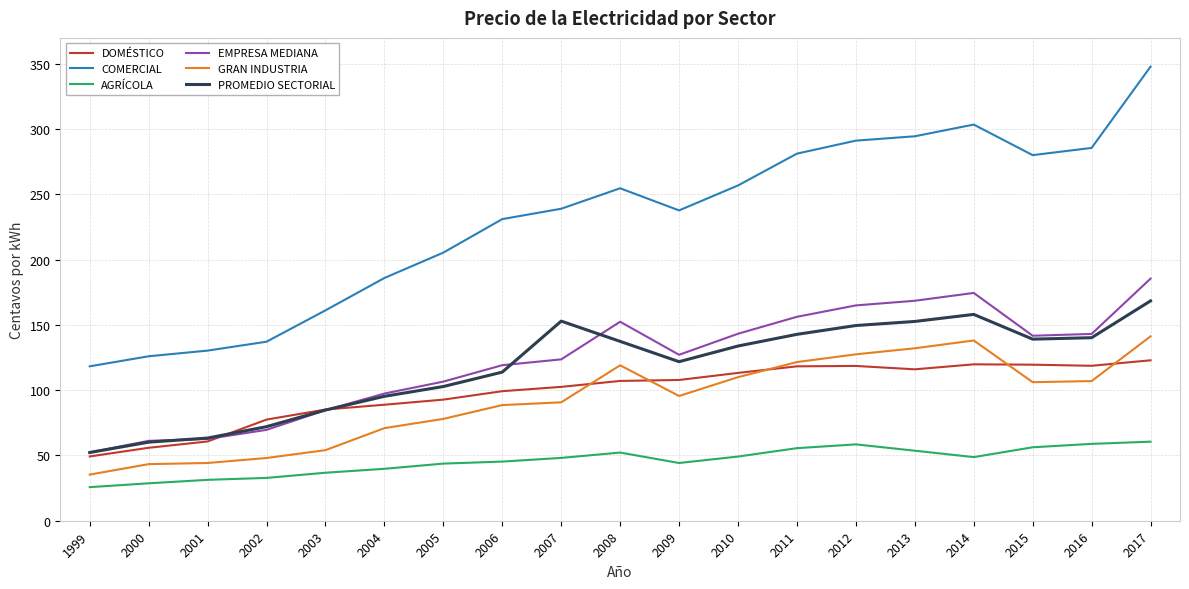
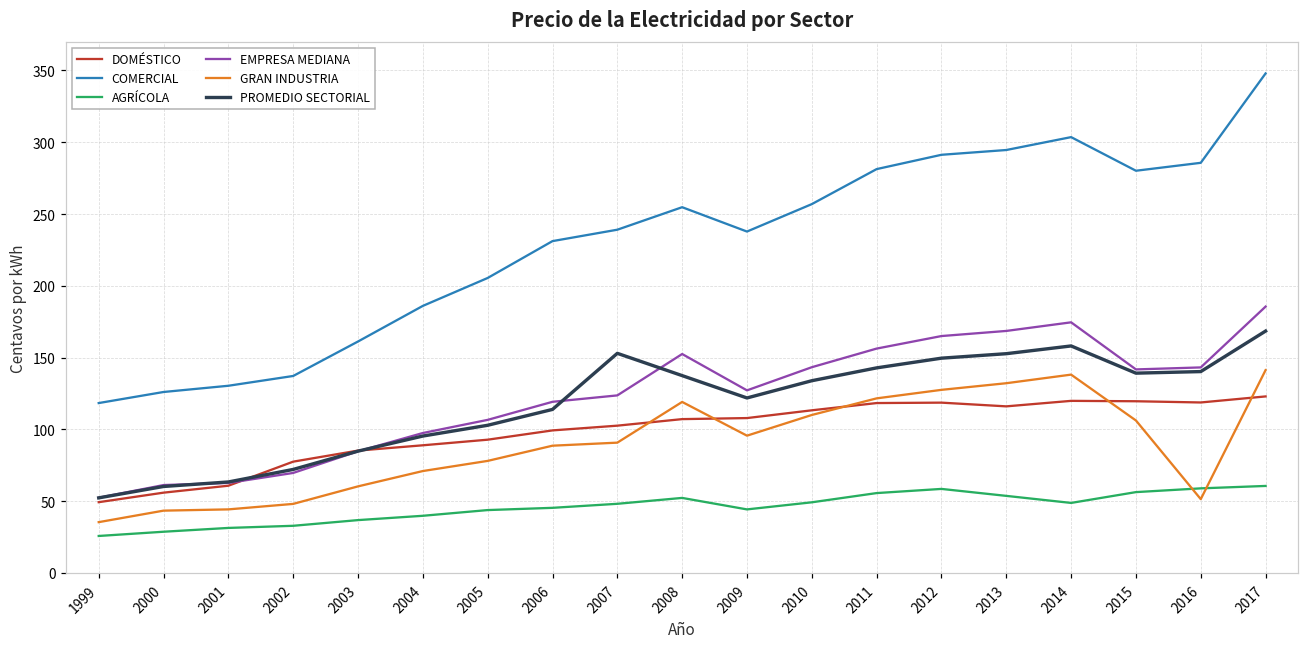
GRAN INDUSTRIA, 2003: 54 -> 60
GRAN INDUSTRIA, 2016: 107 -> 51
